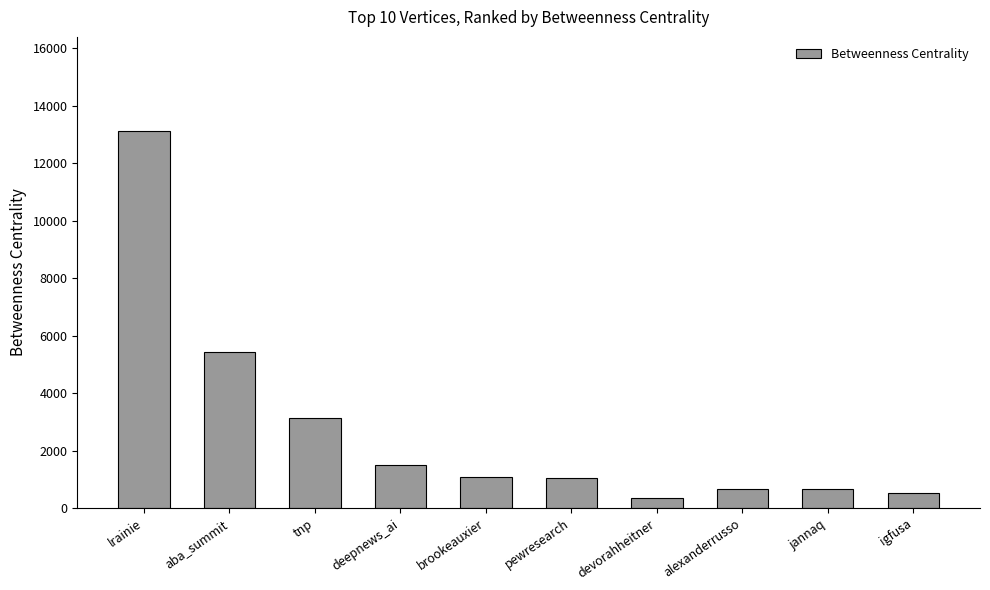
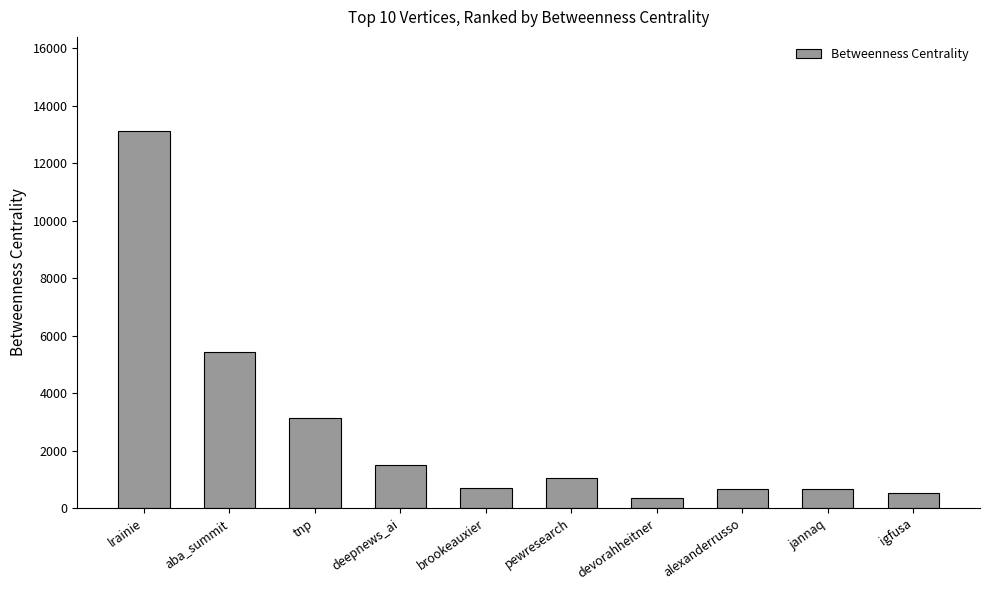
brookeauxier: 1100 -> 700
